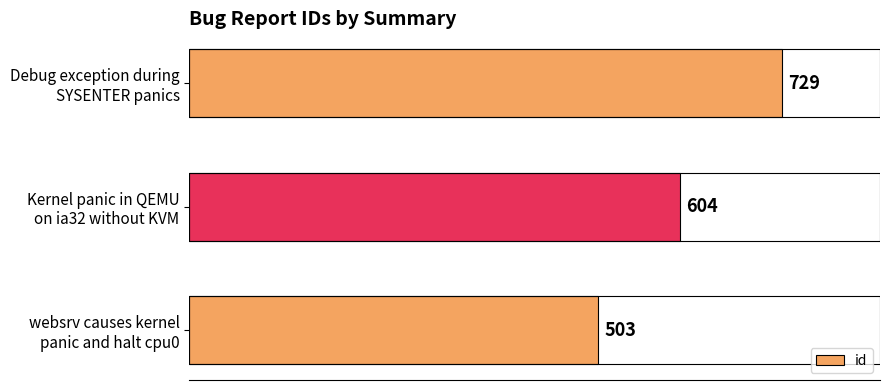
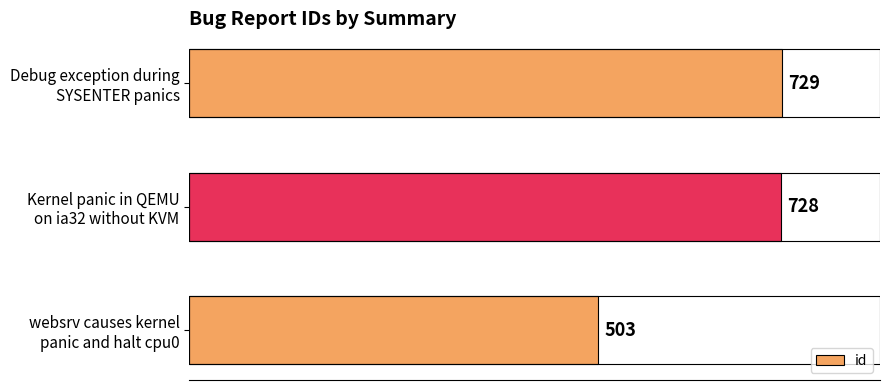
Kernel panic in QEMU on ia32 without KVM: 604 -> 728
